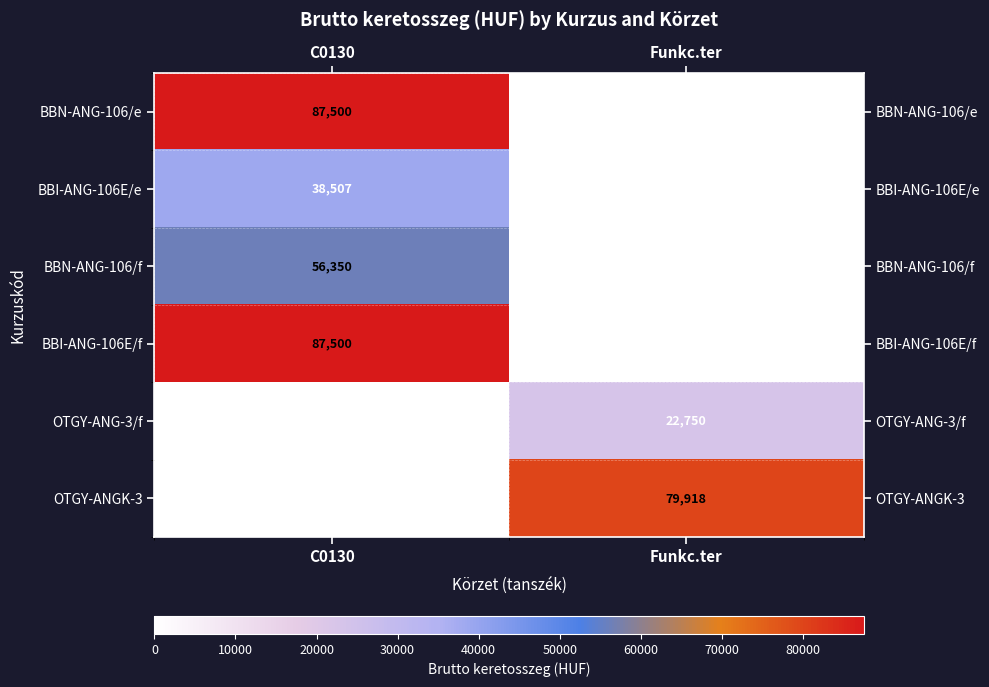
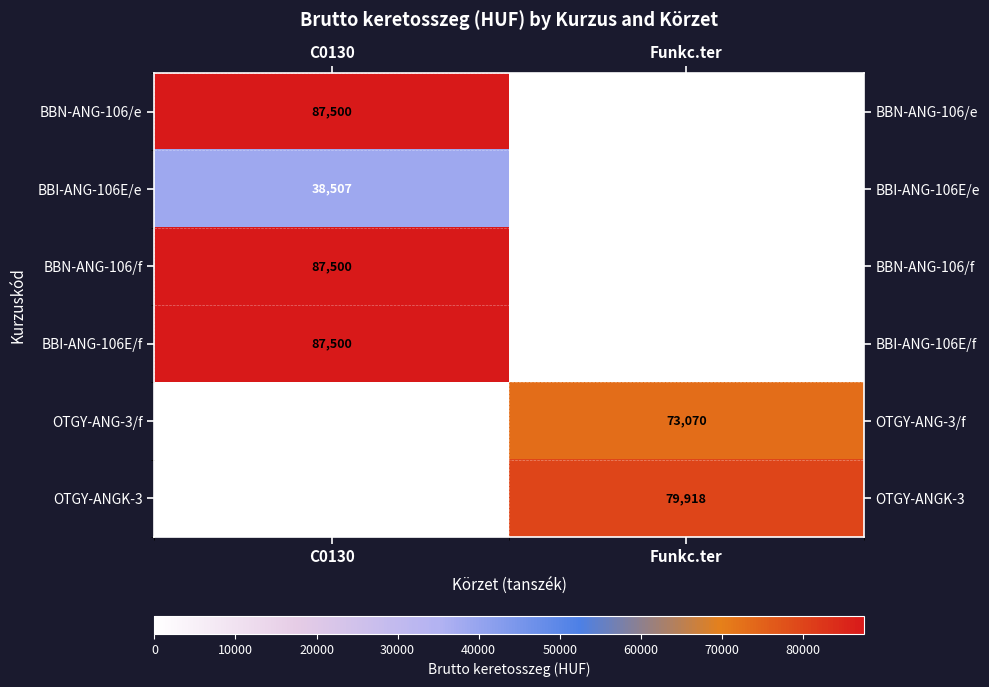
BBN-ANG-106/f, C0130: 56,350 -> 87,500
OTGY-ANG-3/f, Funkc.ter: 22,750 -> 73,070
